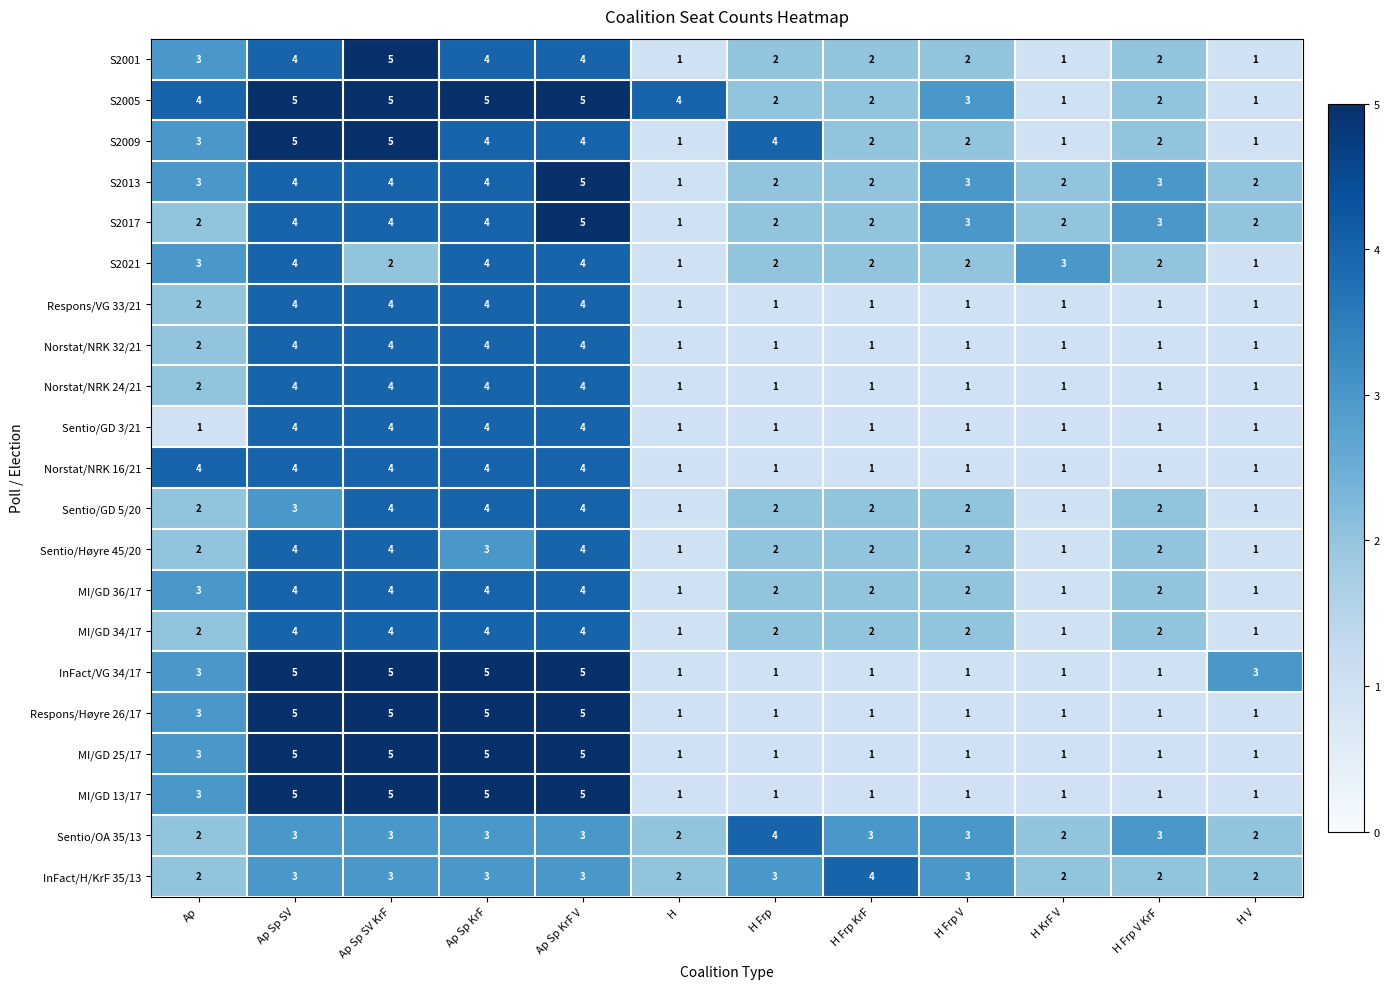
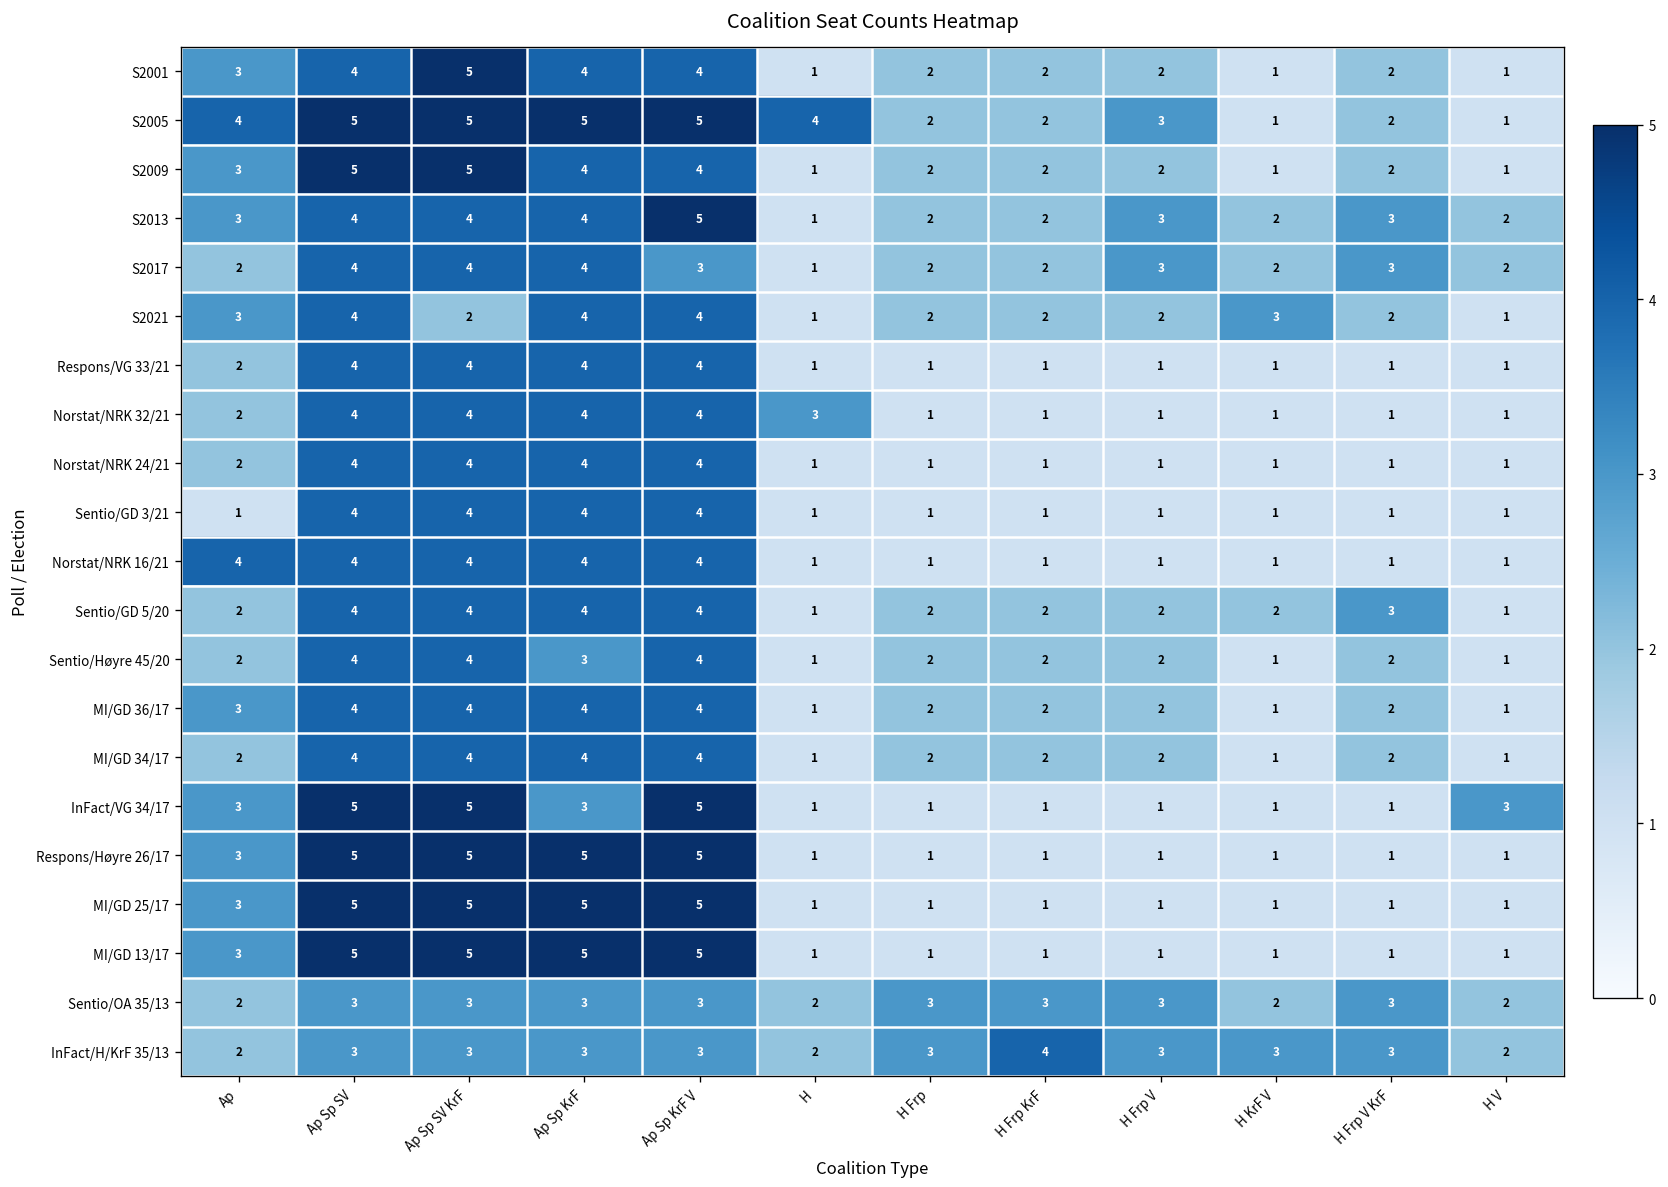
S2009, H Frp: 4 -> 2
S2017, Ap Sp KrF V: 5 -> 3
Norstat/NRK 32/21, H: 1 -> 3
Sentio/GD 5/20, Ap Sp SV: 3 -> 4
Sentio/GD 5/20, H KrF V: 1 -> 2
Sentio/GD 5/20, H Frp V KrF: 2 -> 3
InFact/VG 34/17, Ap Sp KrF: 5 -> 3
Sentio/OA 35/13, H Frp: 4 -> 3
InFact/H/KrF 35/13, H KrF V: 2 -> 3
InFact/H/KrF 35/13, H Frp V KrF: 2 -> 3
